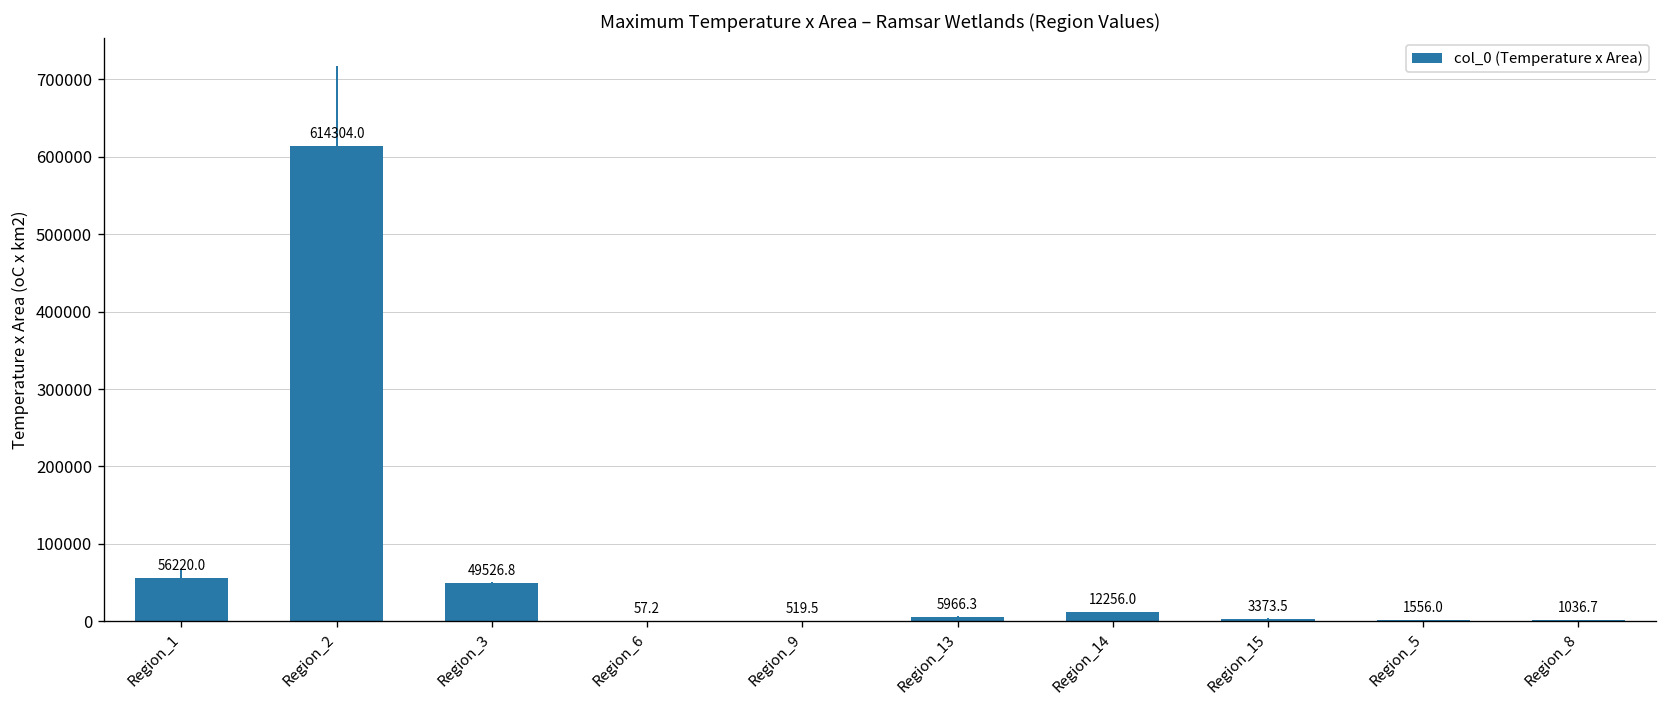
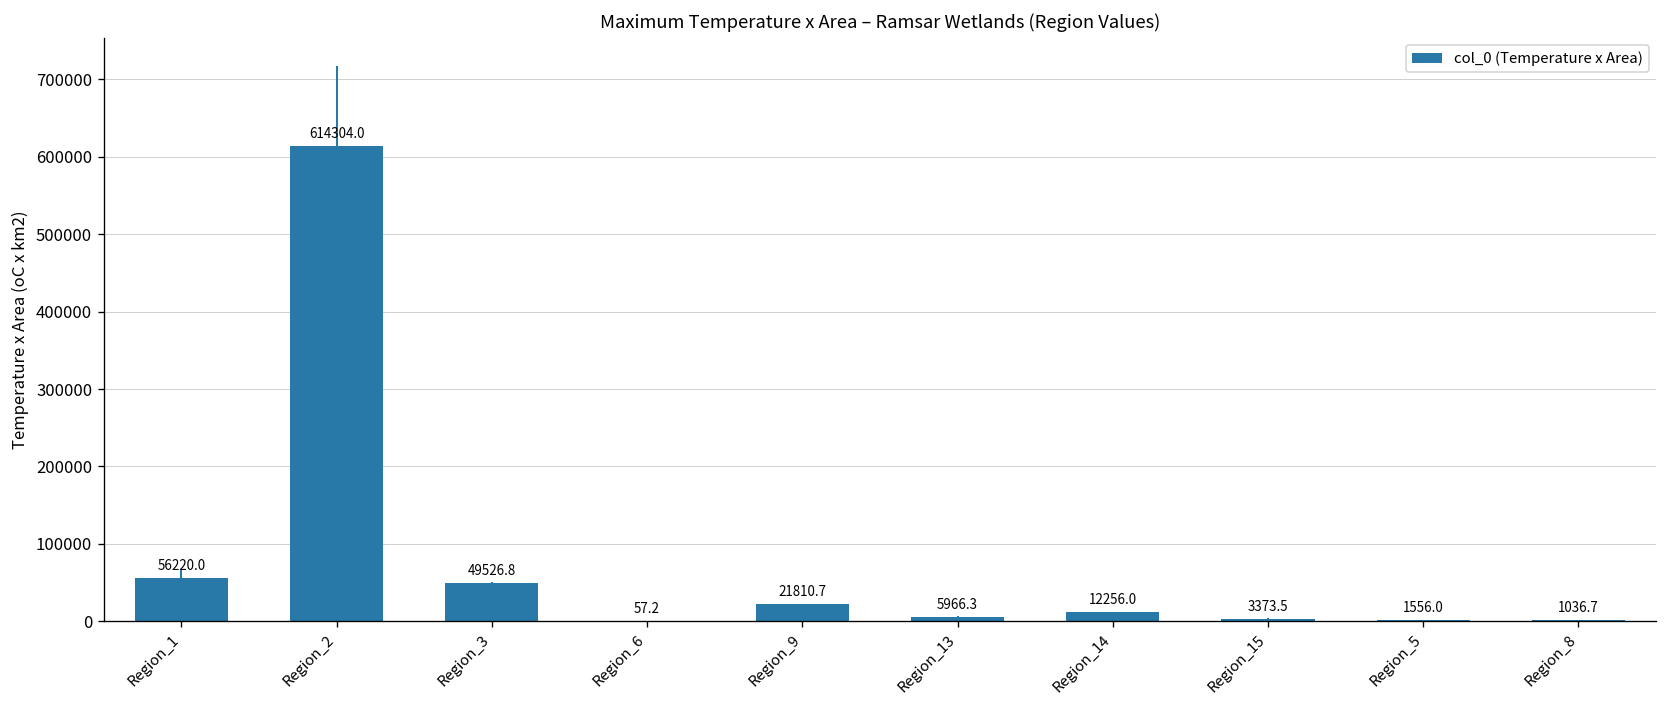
Region_9: 519.5 -> 21810.7
